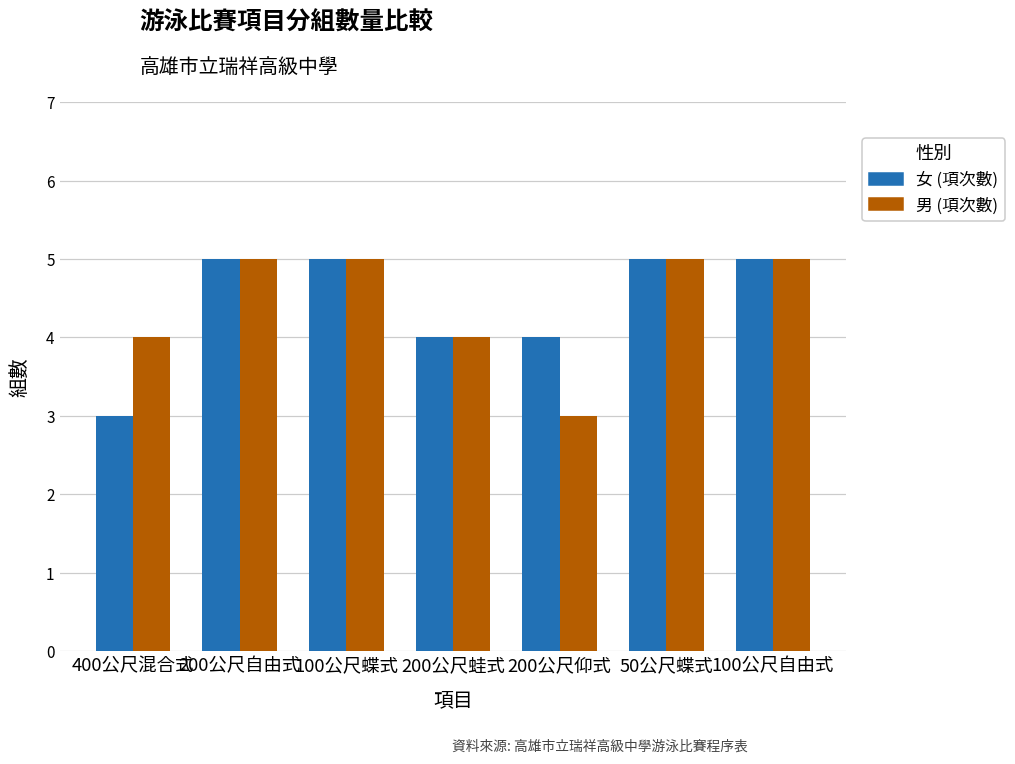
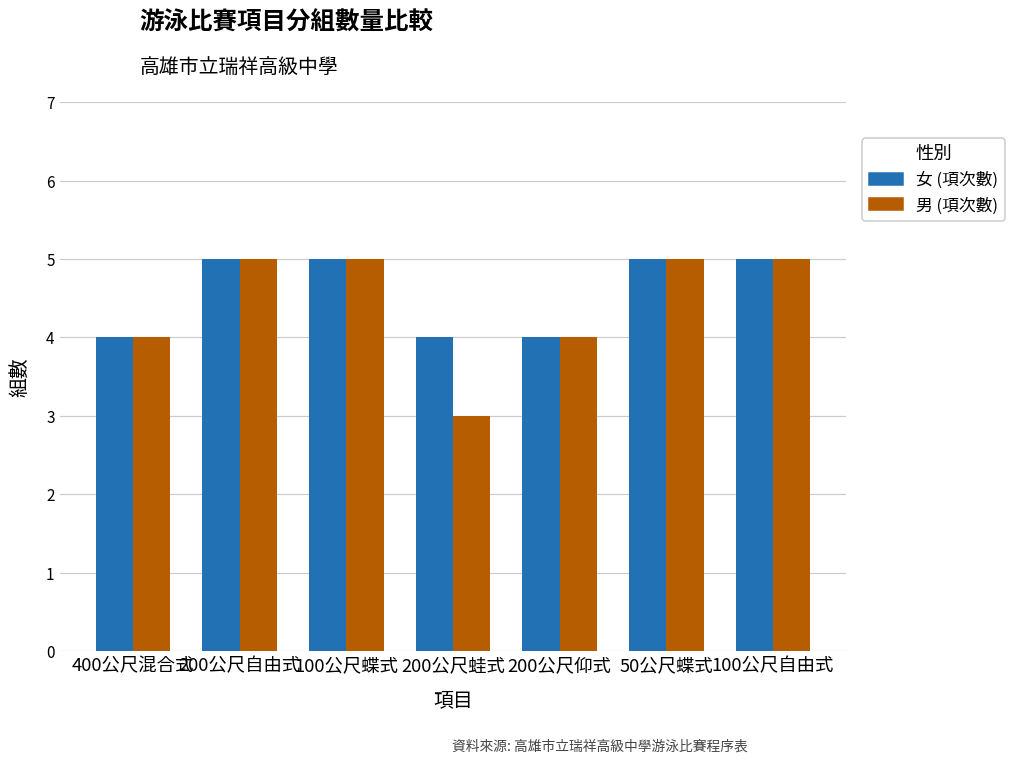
女 (項次數), 400公尺混合式: 3 -> 4
男 (項次數), 200公尺蛙式: 4 -> 3
男 (項次數), 200公尺仰式: 3 -> 4
